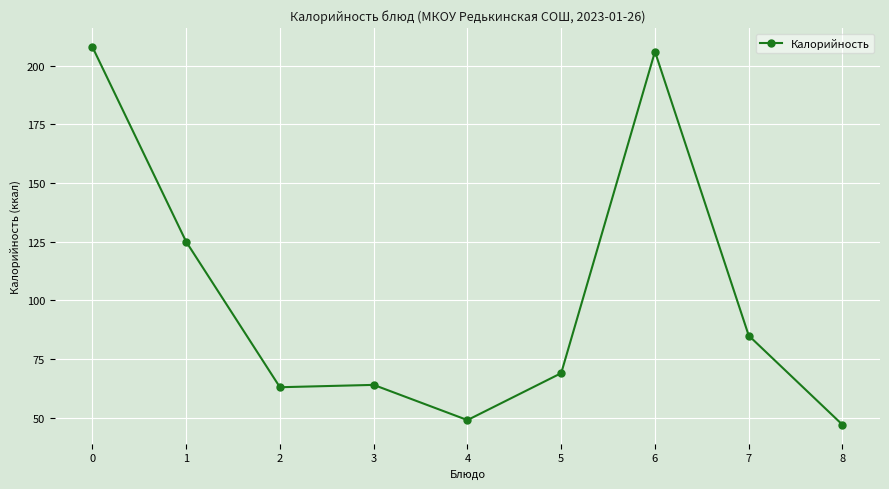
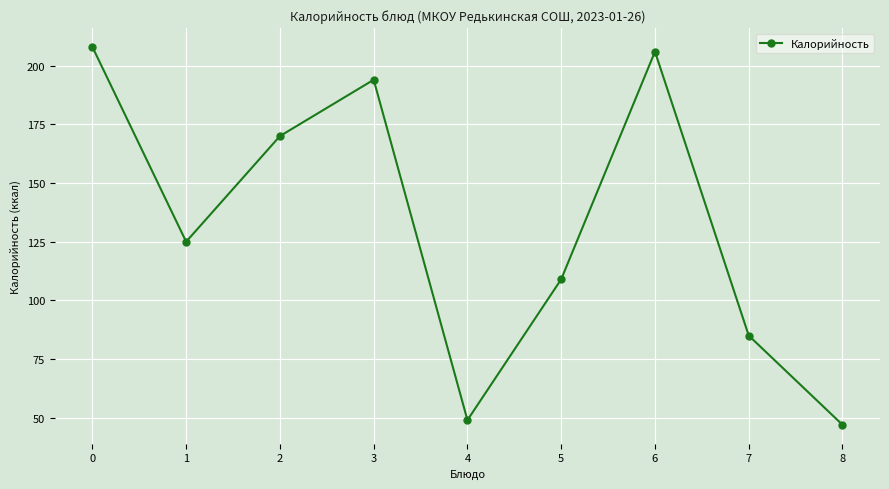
2: 63 -> 170
3: 64 -> 194
5: 69 -> 109
